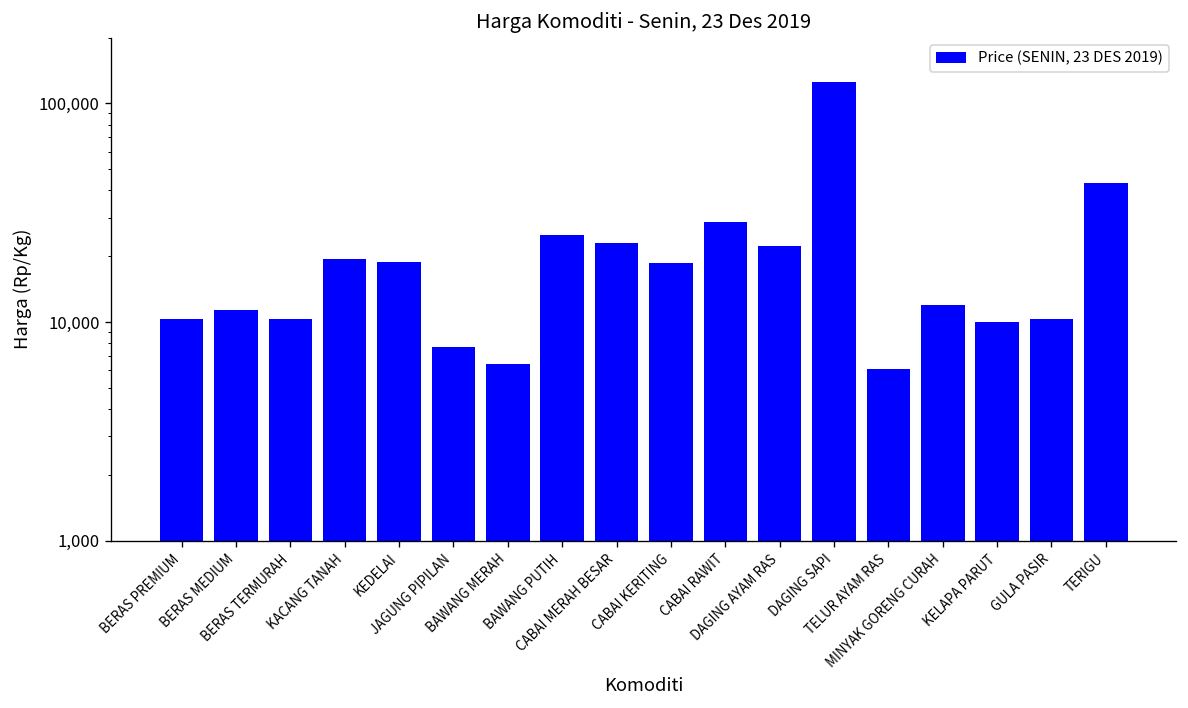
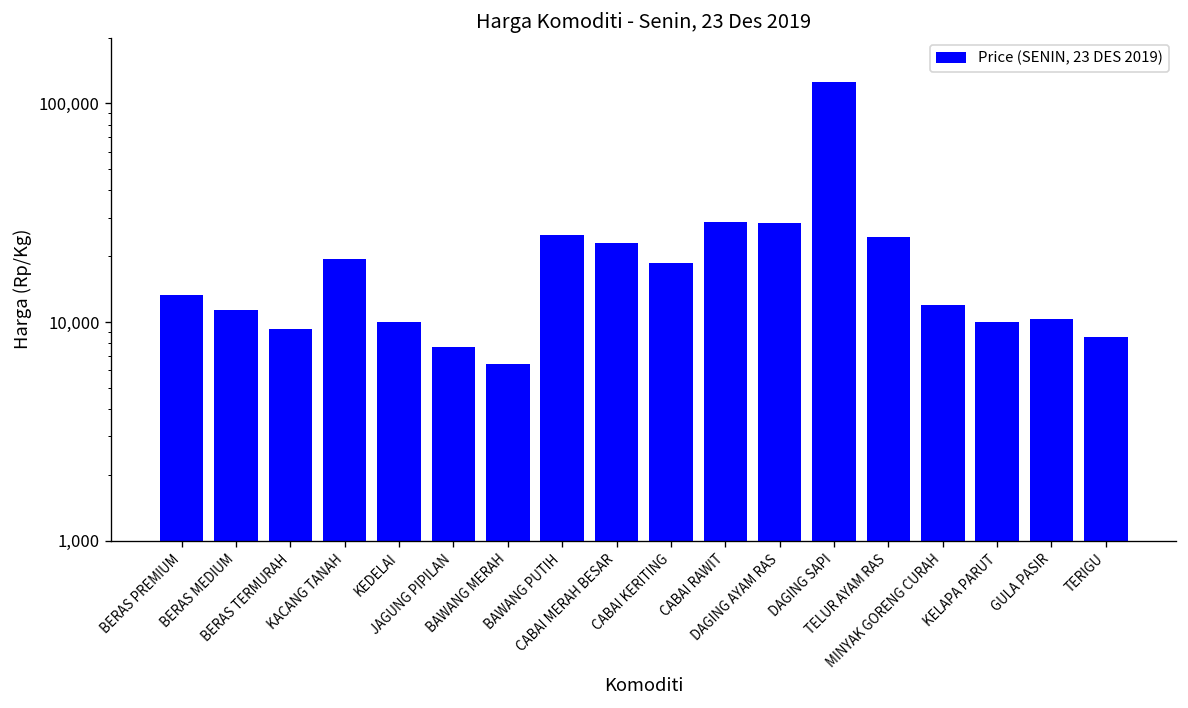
BERAS PREMIUM: 10,000 -> 13,000
BERAS TERMURAH: 10,000 -> 9,000
KEDELAI: 19,000 -> 10,000
DAGING AYAM RAS: 22,000 -> 28,000
TELUR AYAM RAS: 6,100 -> 25,000
TERIGU: 43,000 -> 9,000
